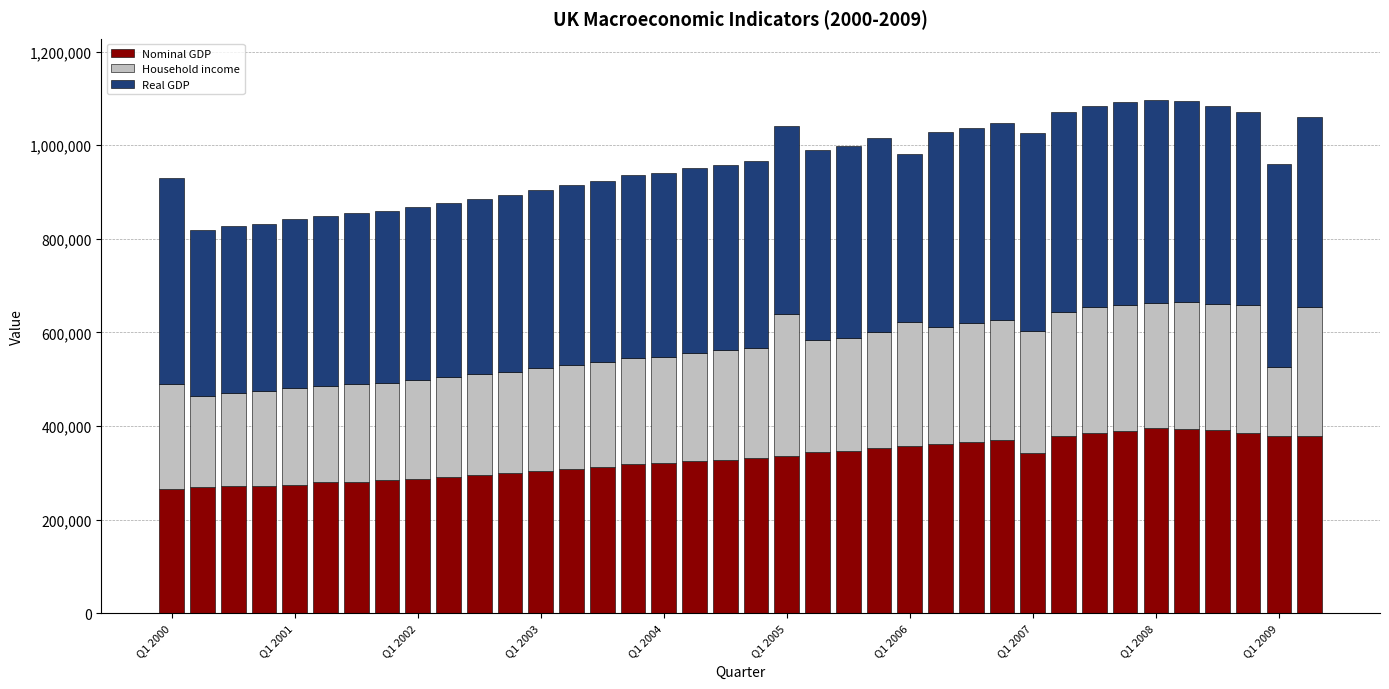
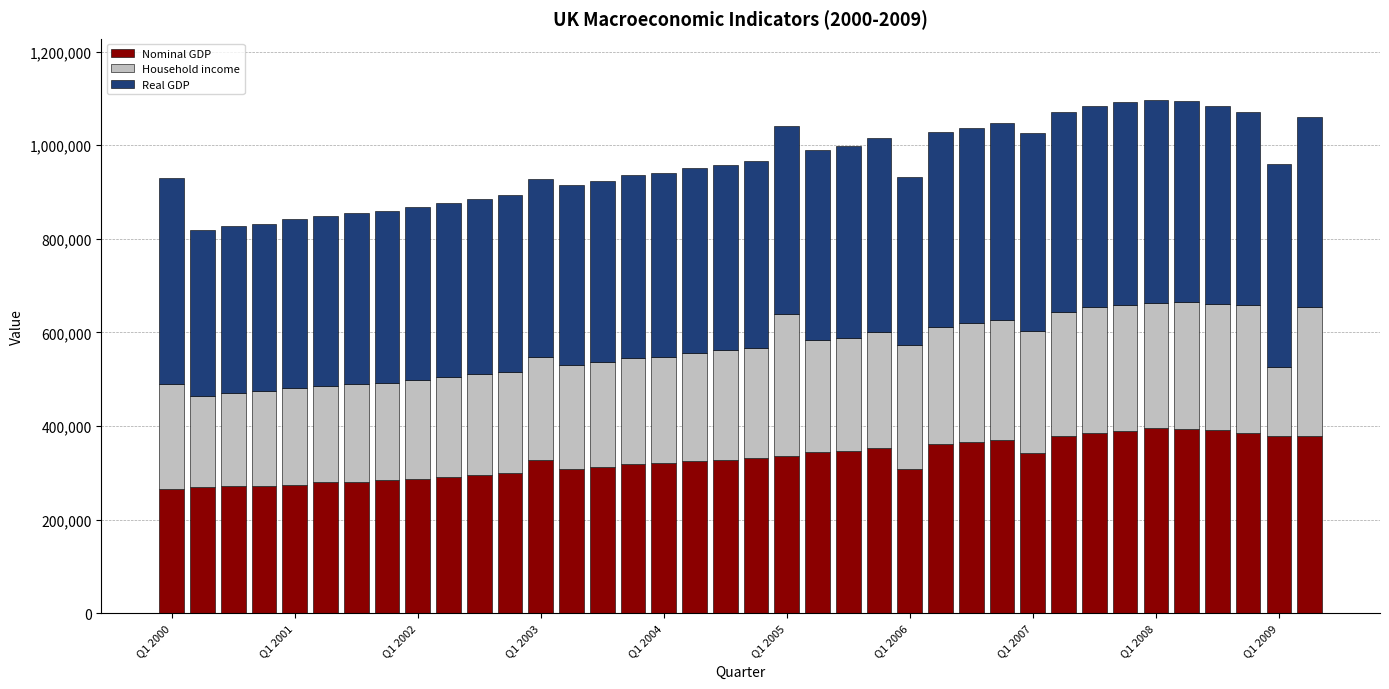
Nominal GDP, Q1 2003: 300,000 -> 330,000
Nominal GDP, Q1 2006: 360,000 -> 310,000
